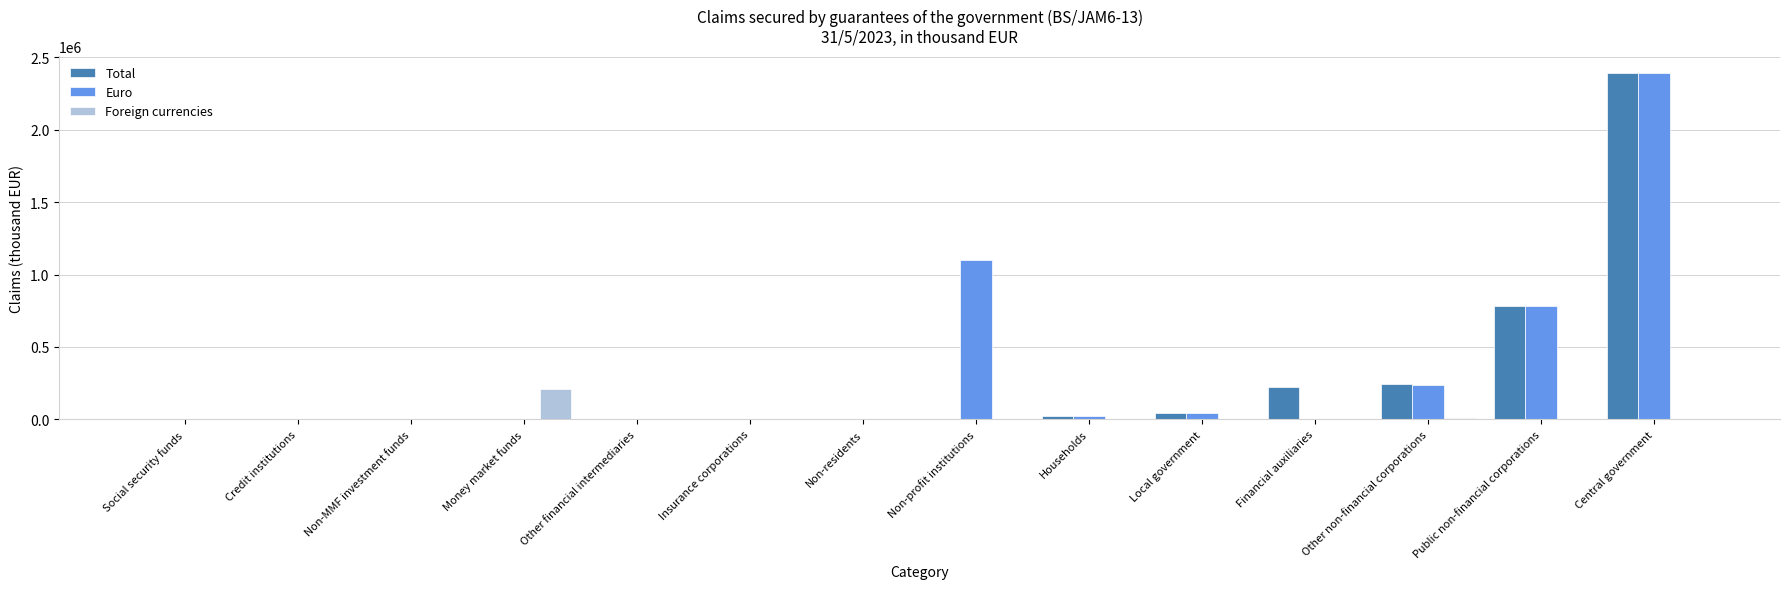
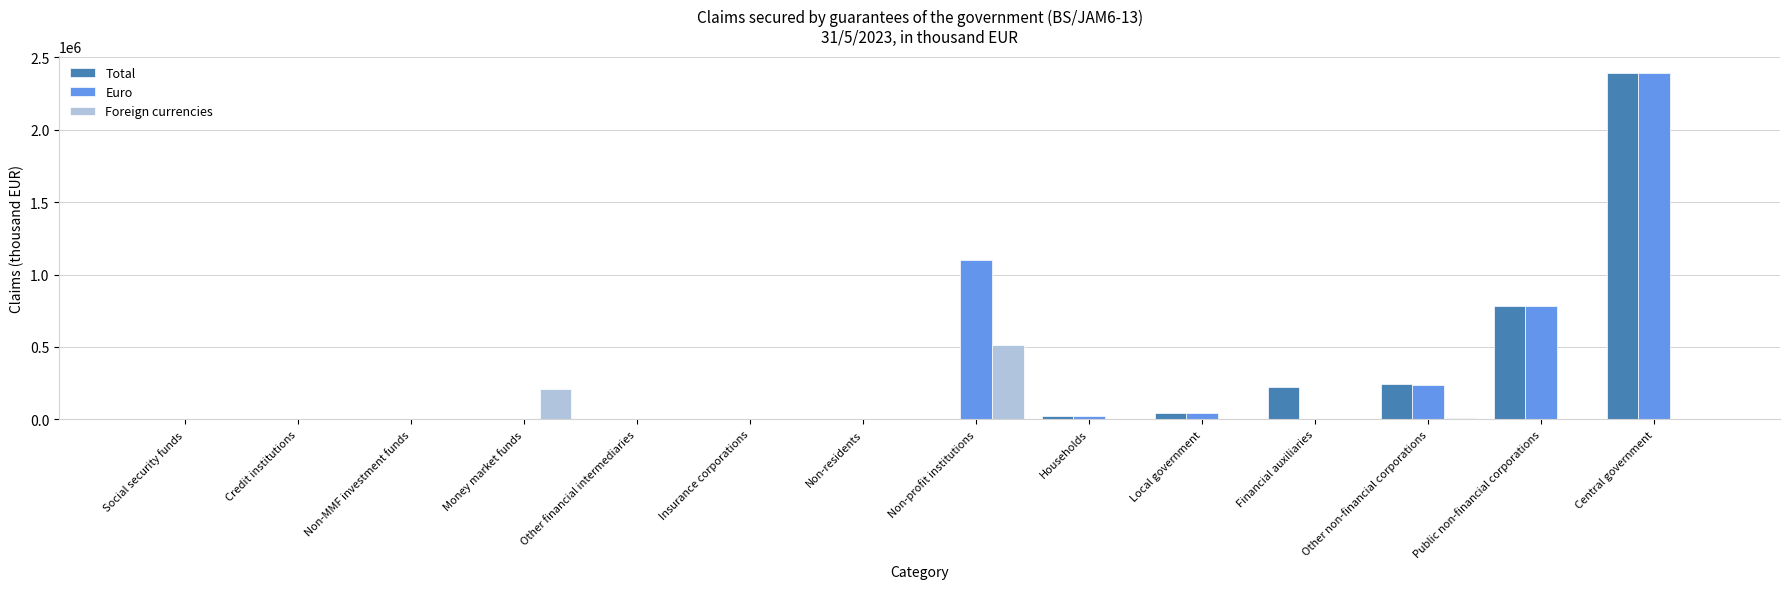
Foreign currencies, Non-profit institutions: 0 -> 510000
